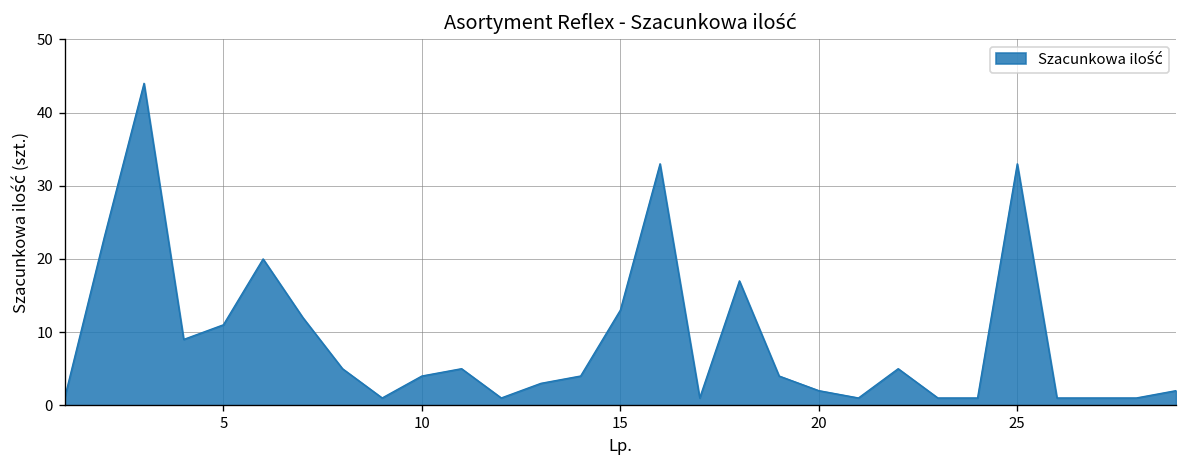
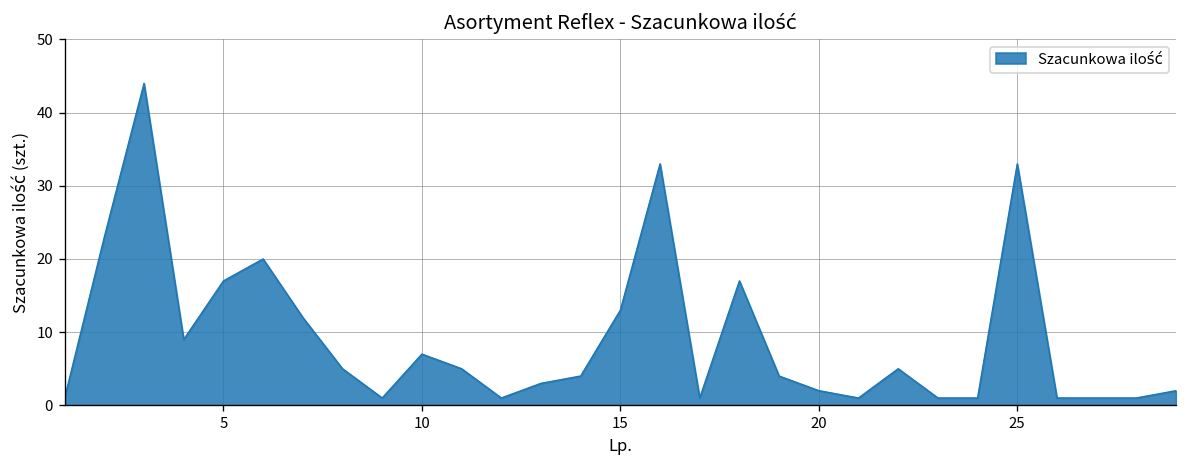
5: 11 -> 17
10: 4 -> 7
